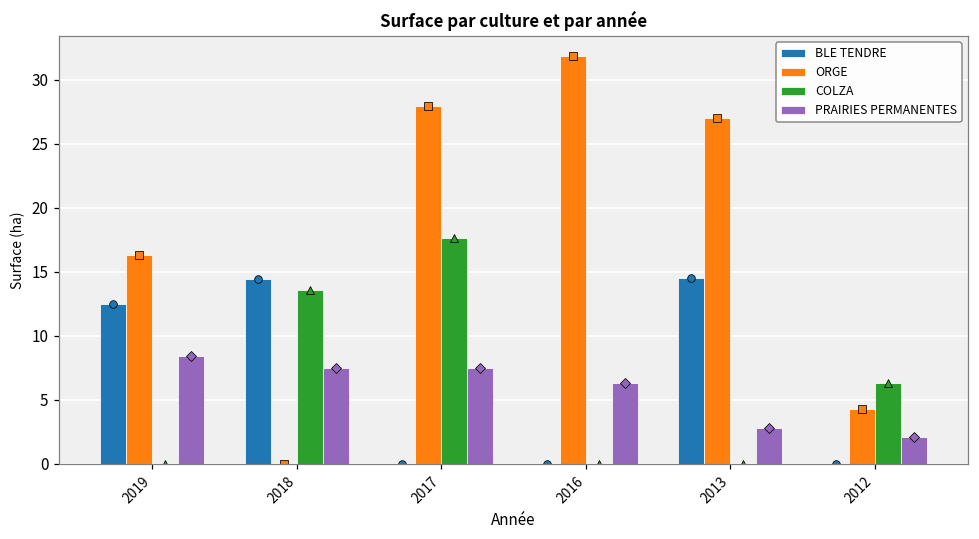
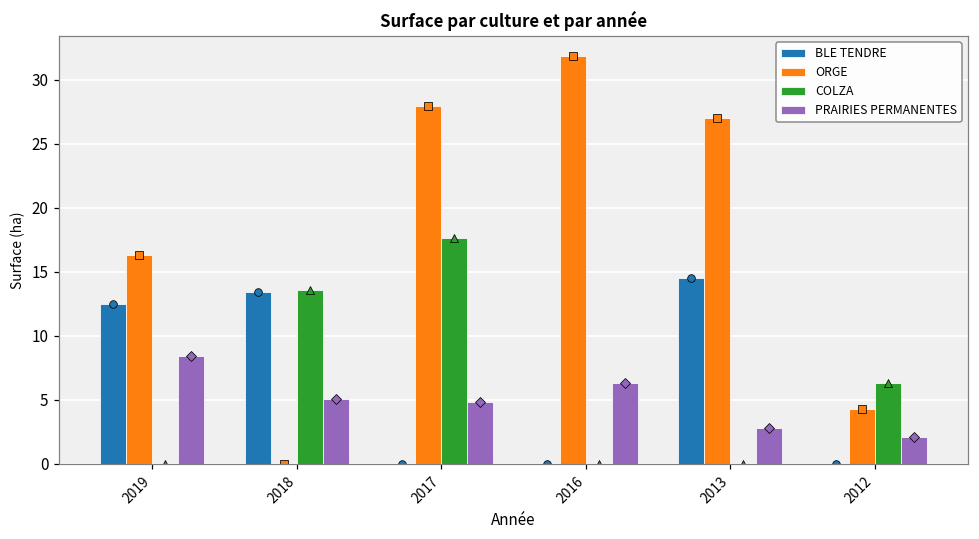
BLE TENDRE, 2018: 14.4 -> 13.4
PRAIRIES PERMANENTES, 2018: 7.5 -> 5.1
PRAIRIES PERMANENTES, 2017: 7.5 -> 4.8
